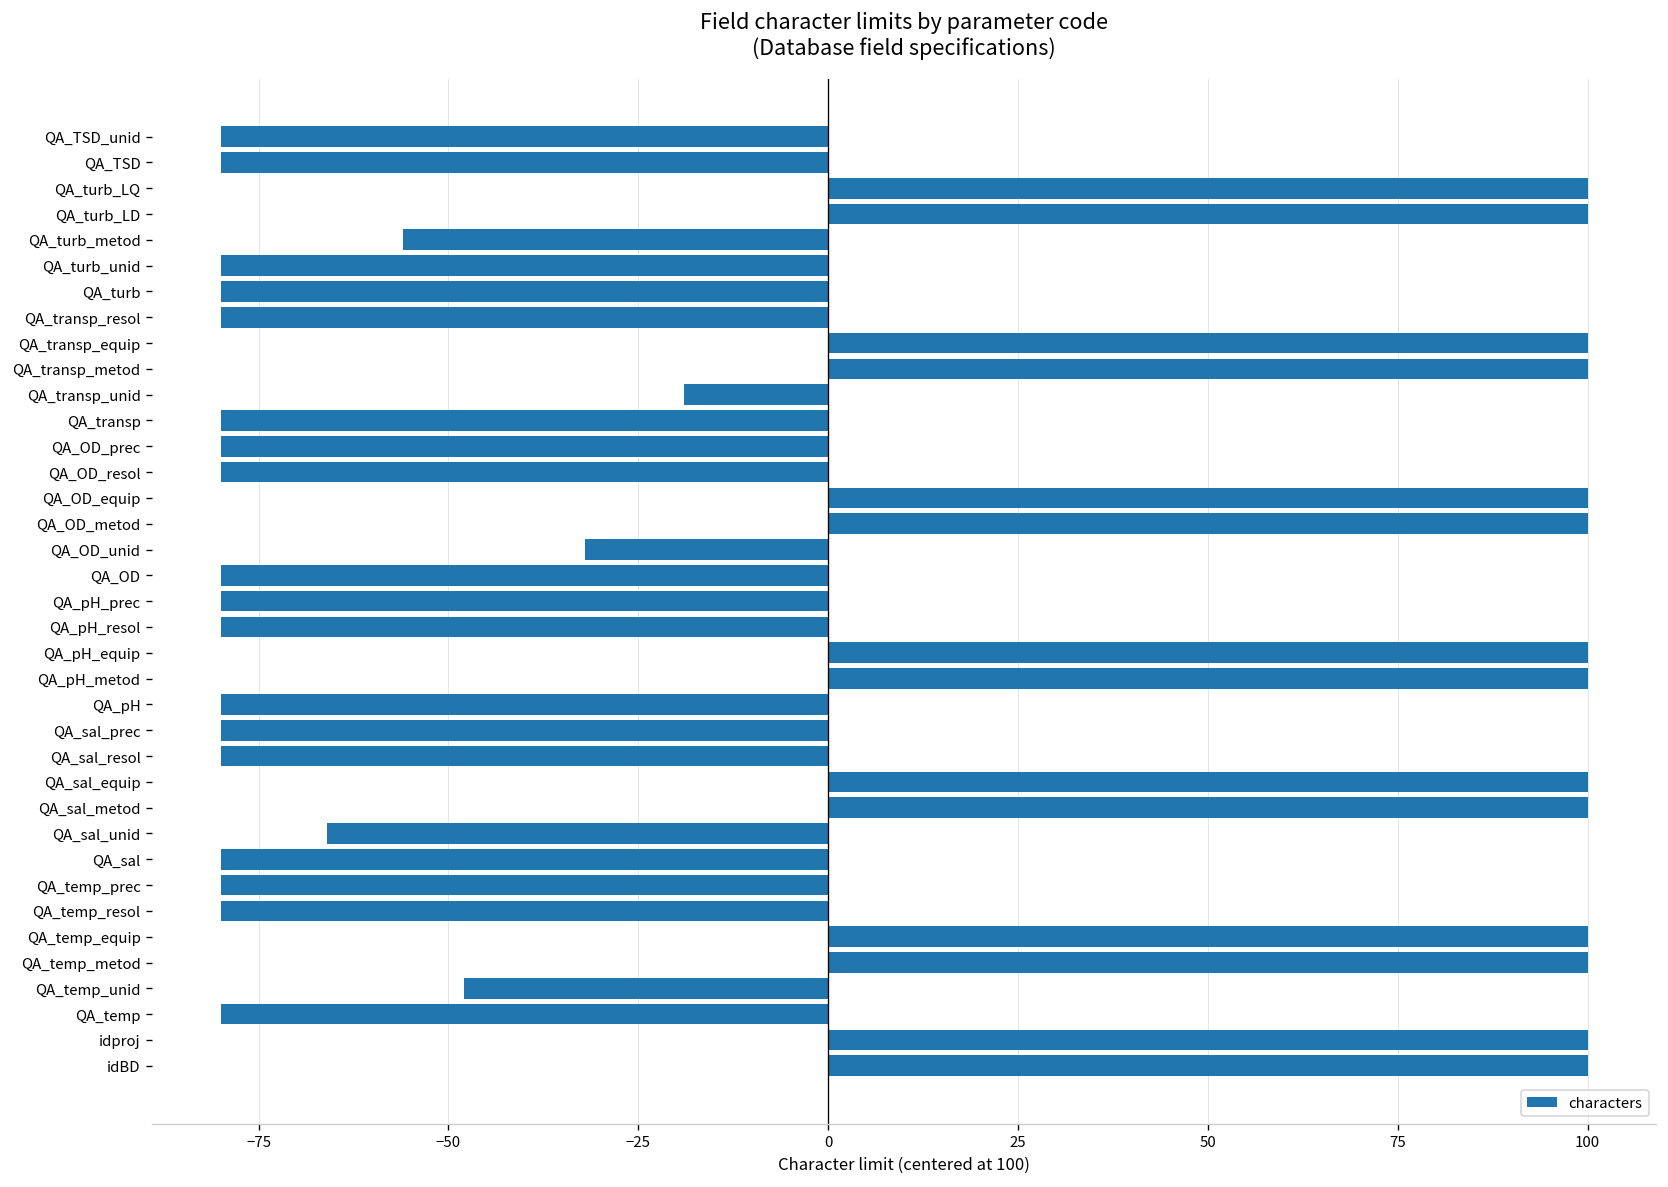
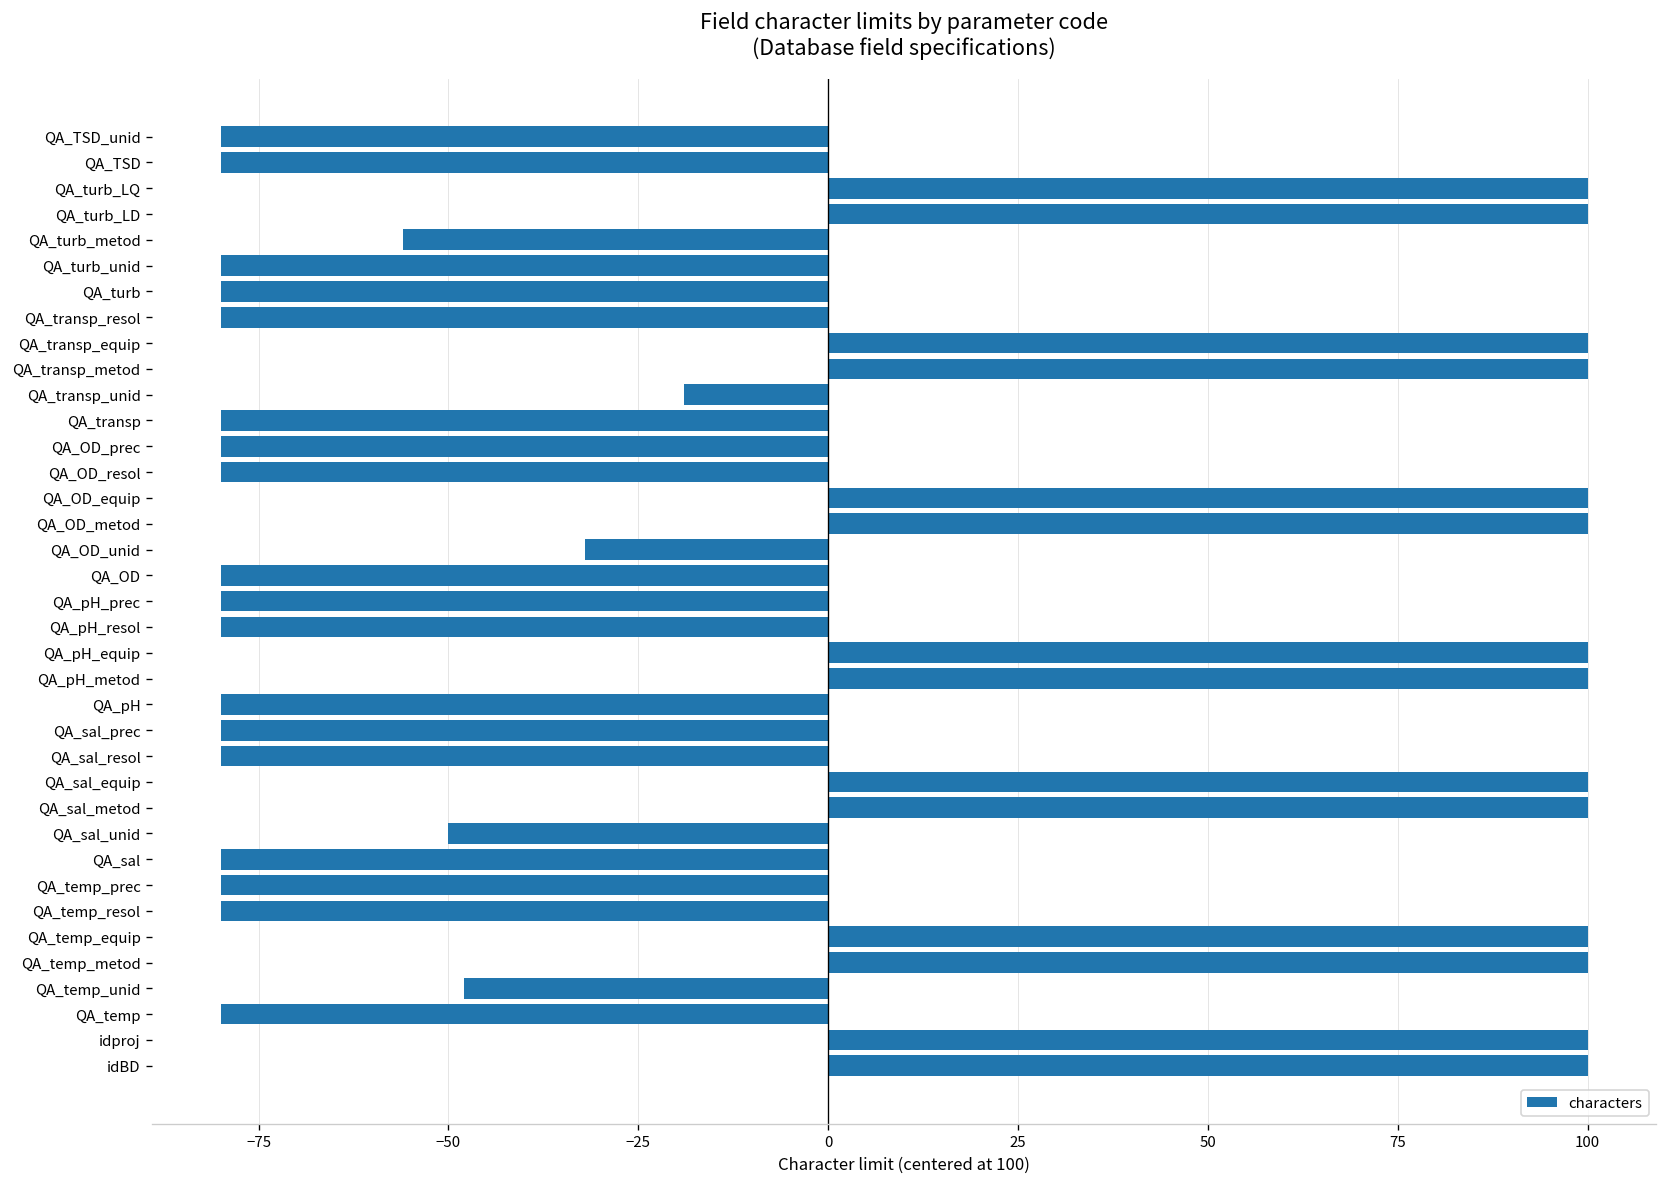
QA_sal_unid: -66 -> -50
